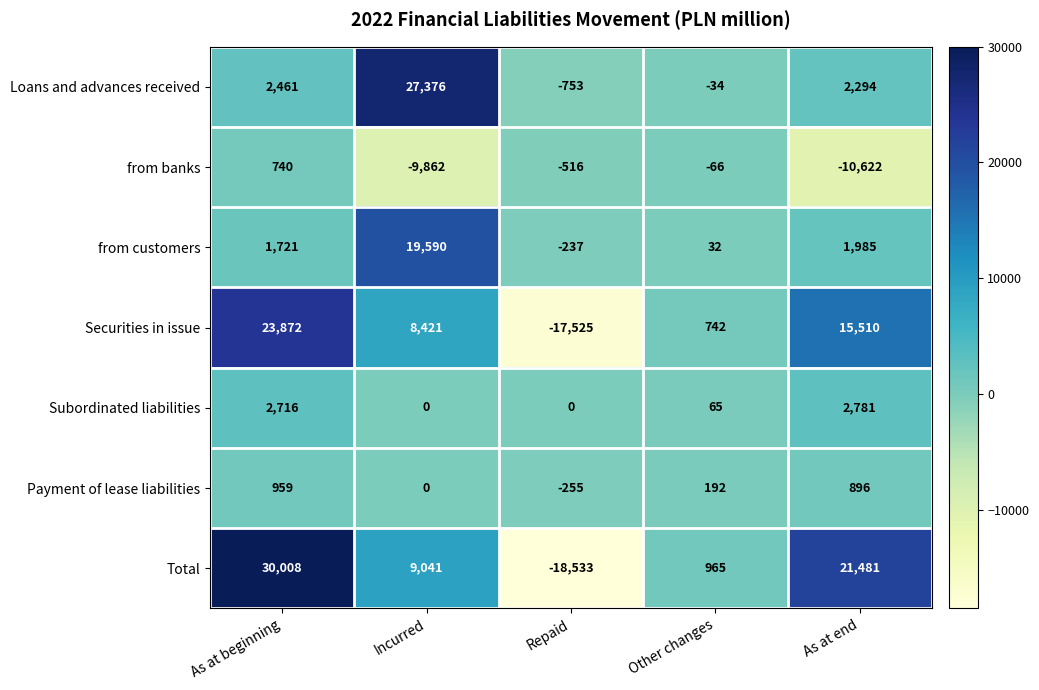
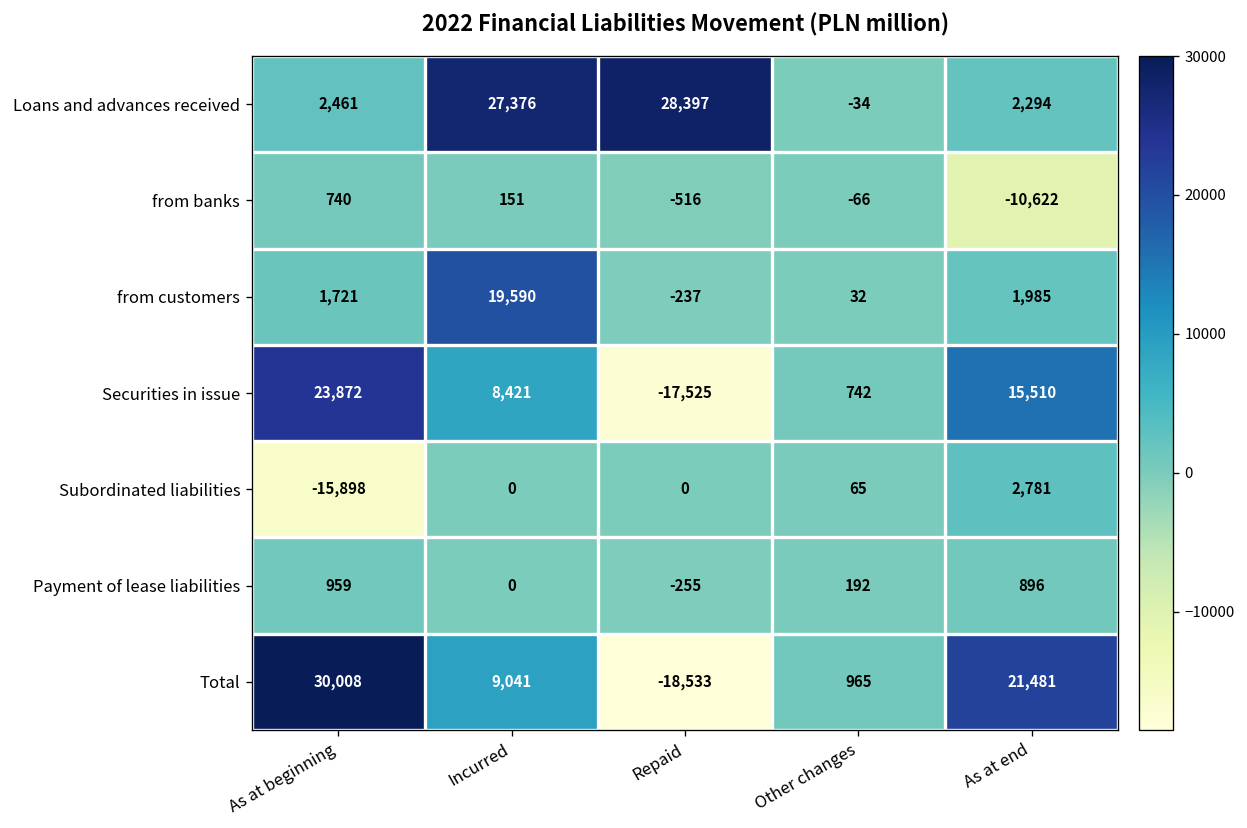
Loans and advances received, Repaid: -753 -> 28,397
from banks, Incurred: -9,862 -> 151
Subordinated liabilities, As at beginning: 2,716 -> -15,898
